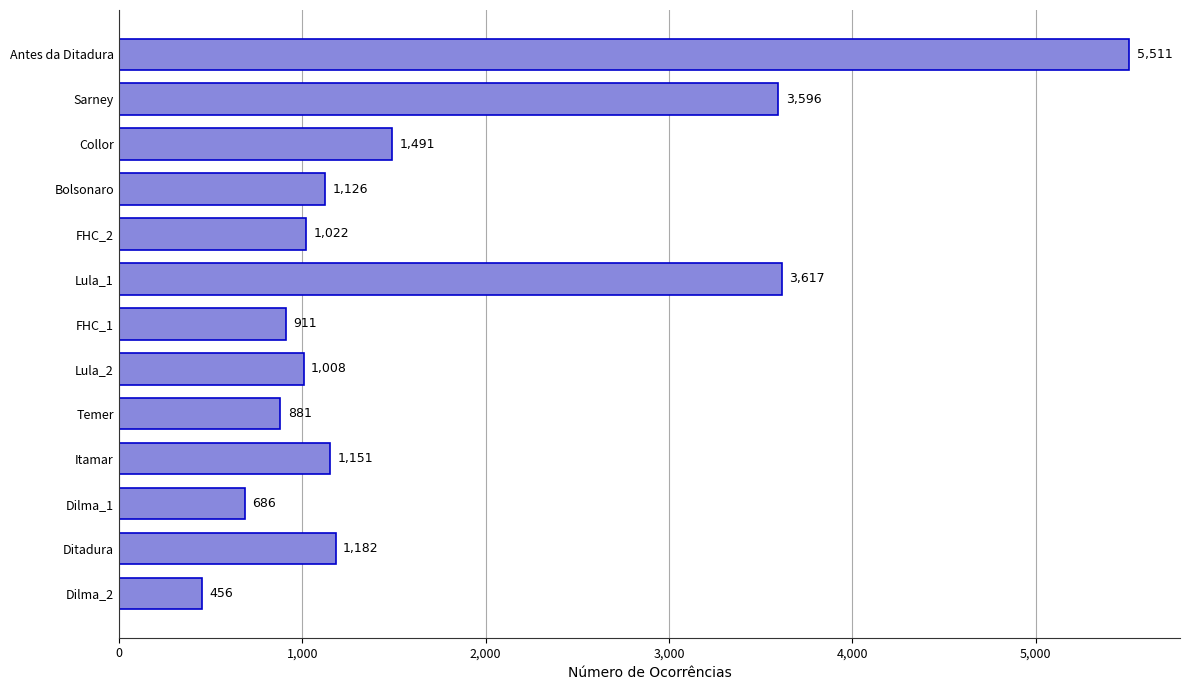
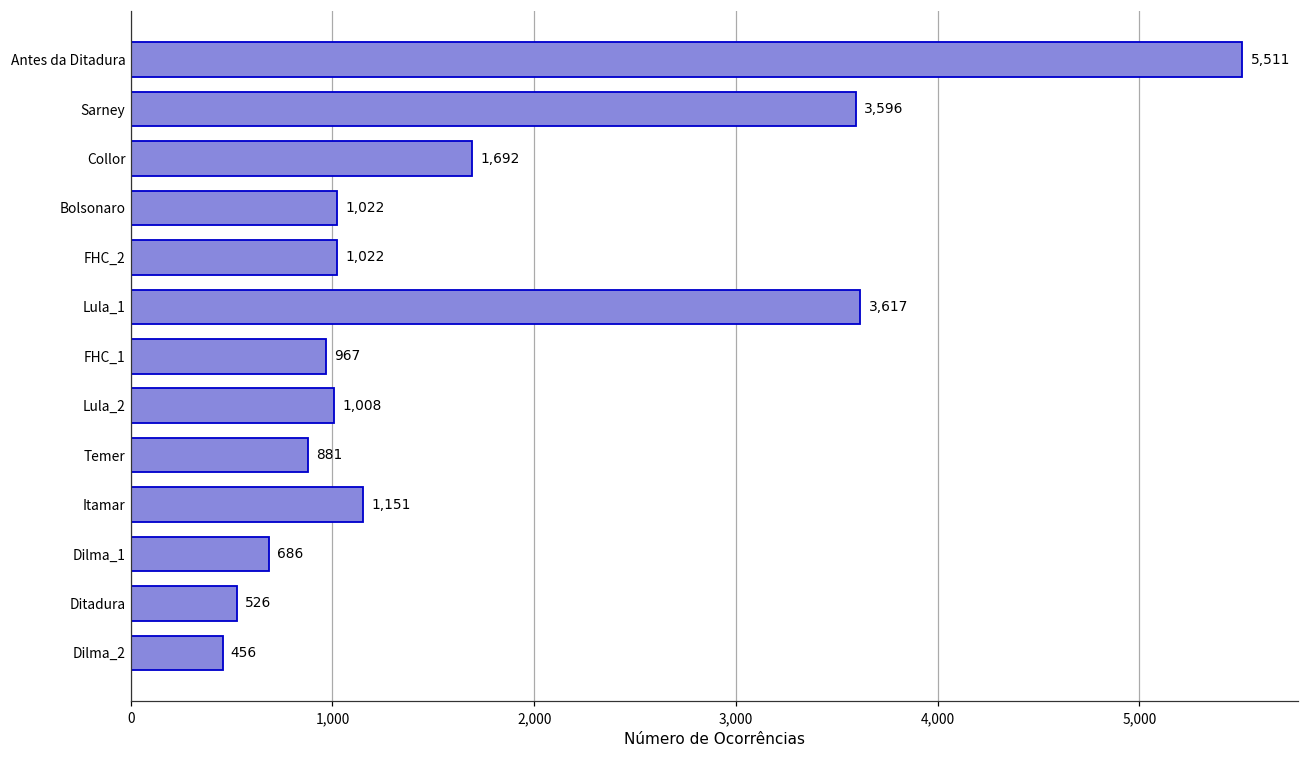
Collor: 1,491 -> 1,692
Bolsonaro: 1,126 -> 1,022
FHC_1: 911 -> 967
Ditadura: 1,182 -> 526
